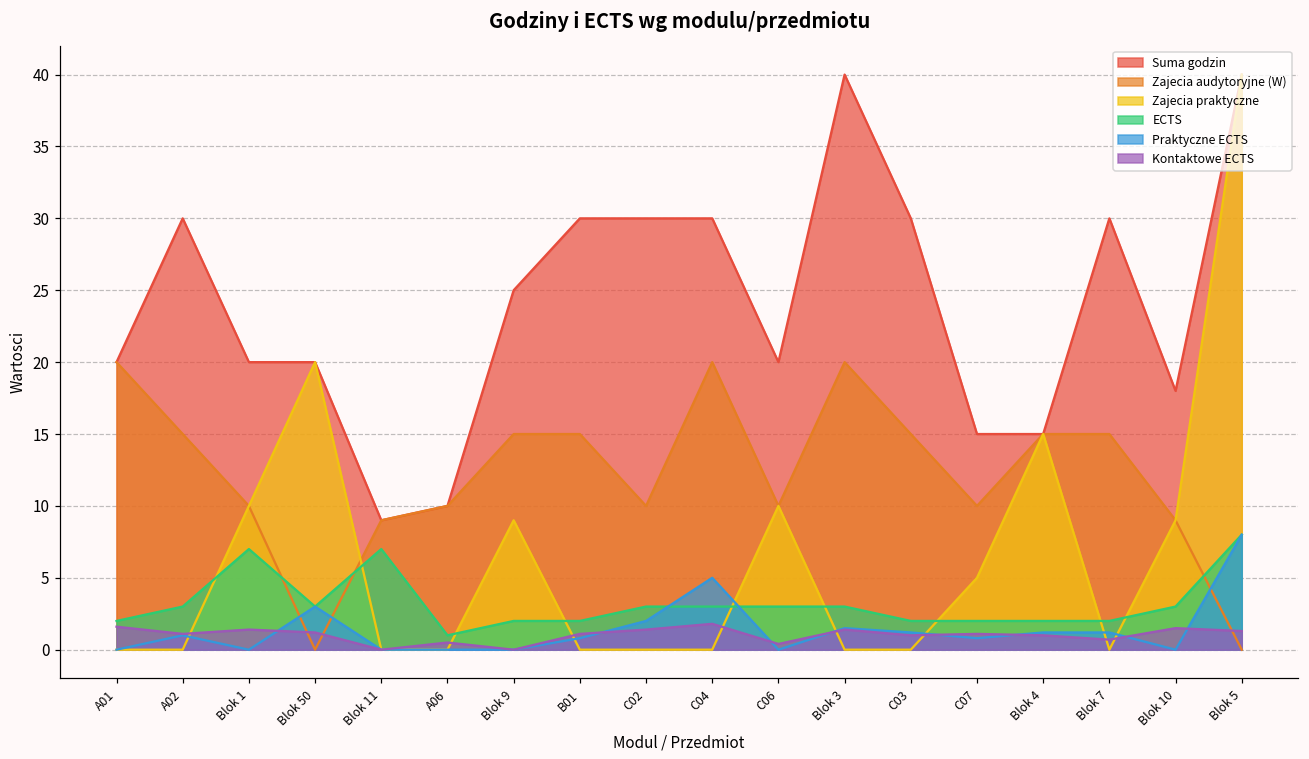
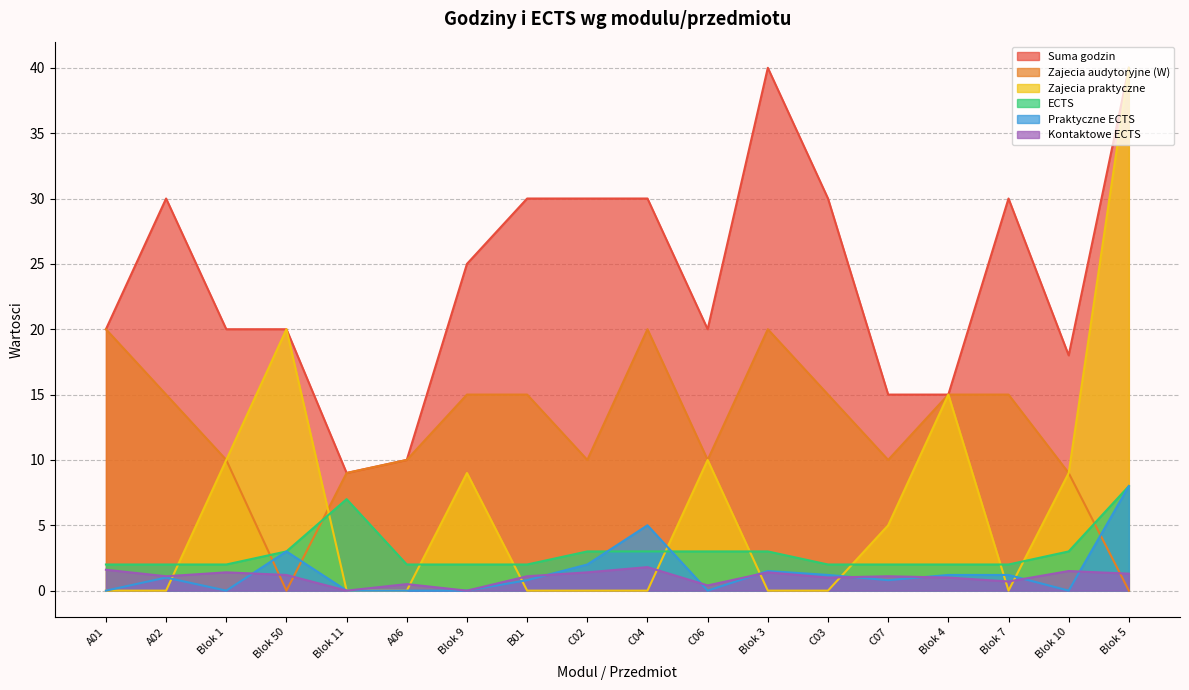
ECTS, A02: 3 -> 2
ECTS, Blok 1: 7 -> 2
ECTS, A06: 1 -> 2
